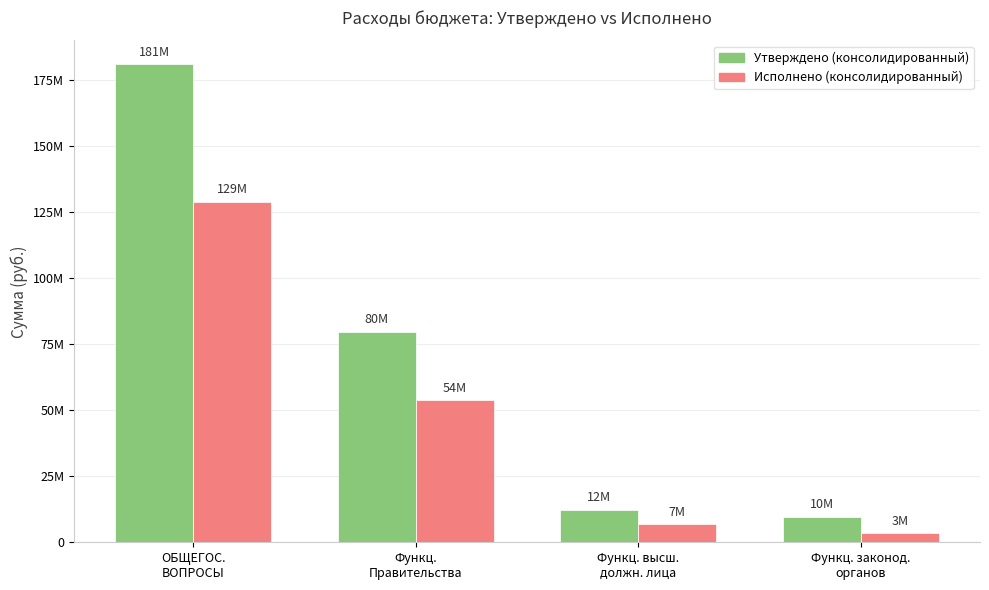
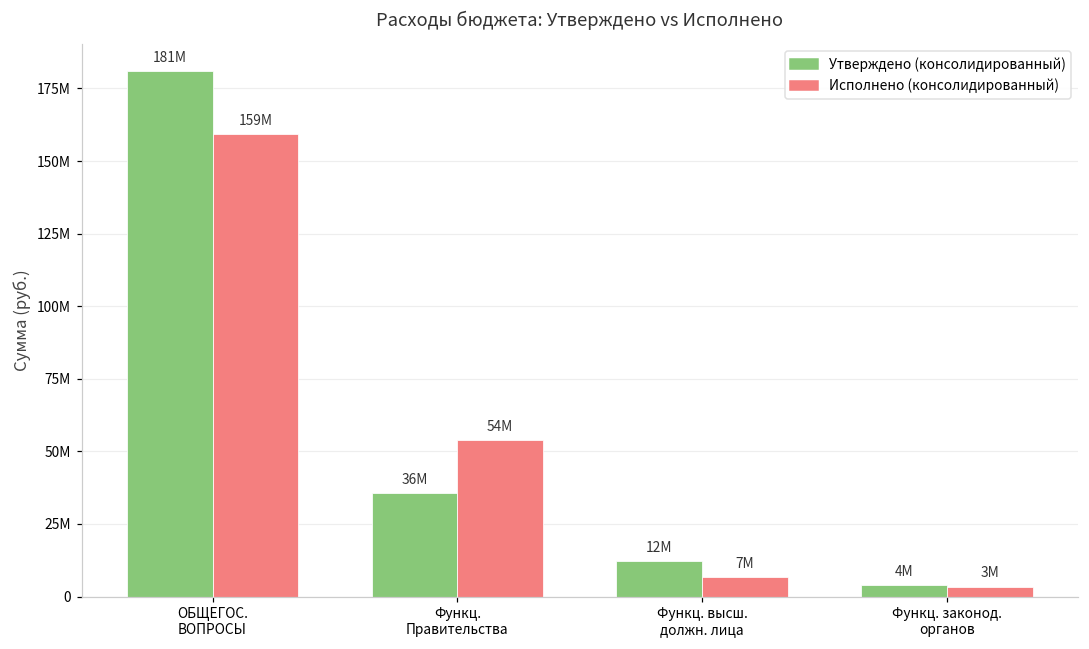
Исполнено (консолидированный), ОБЩЕГОС. ВОПРОСЫ: 129M -> 159M
Утверждено (консолидированный), Функц. Правительства: 80M -> 36M
Утверждено (консолидированный), Функц. законод. органов: 10M -> 4M
